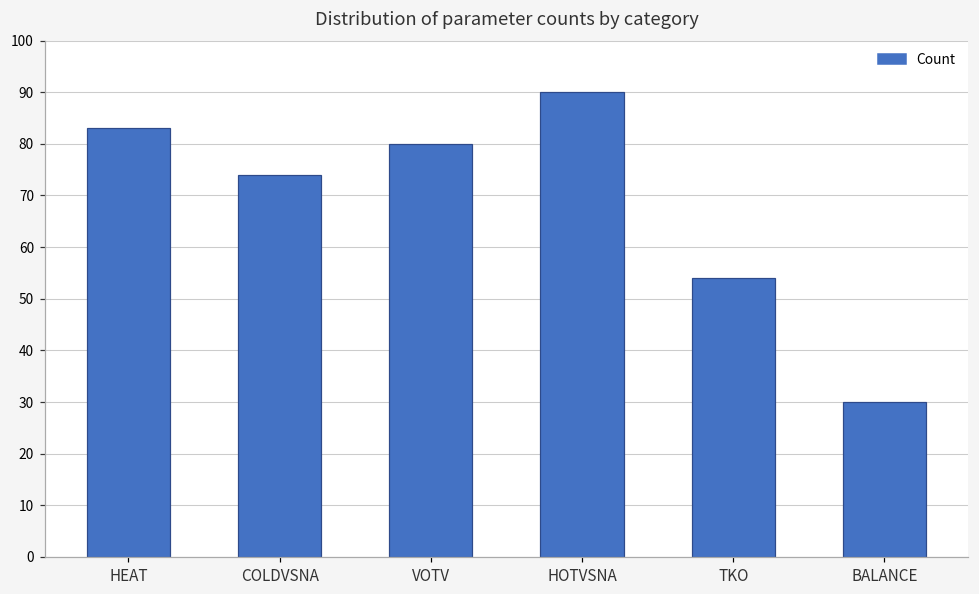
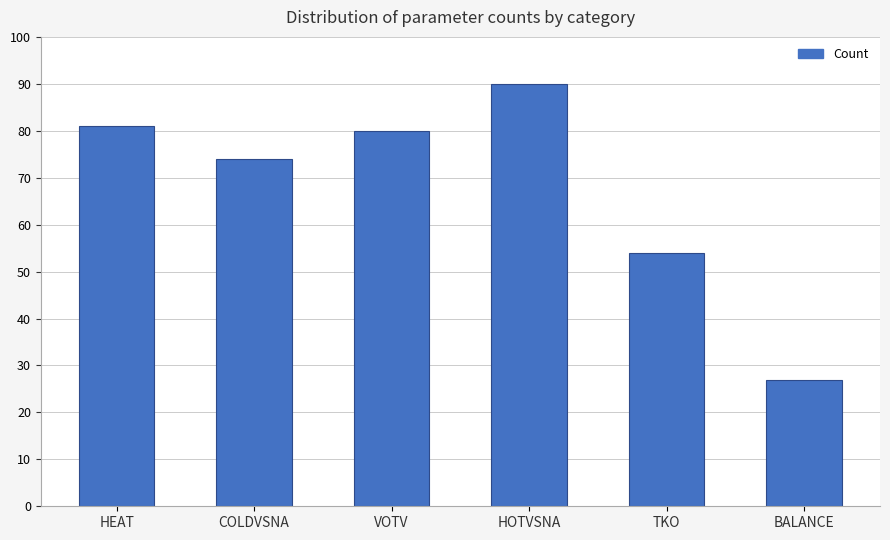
HEAT: 83 -> 81
BALANCE: 30 -> 27
